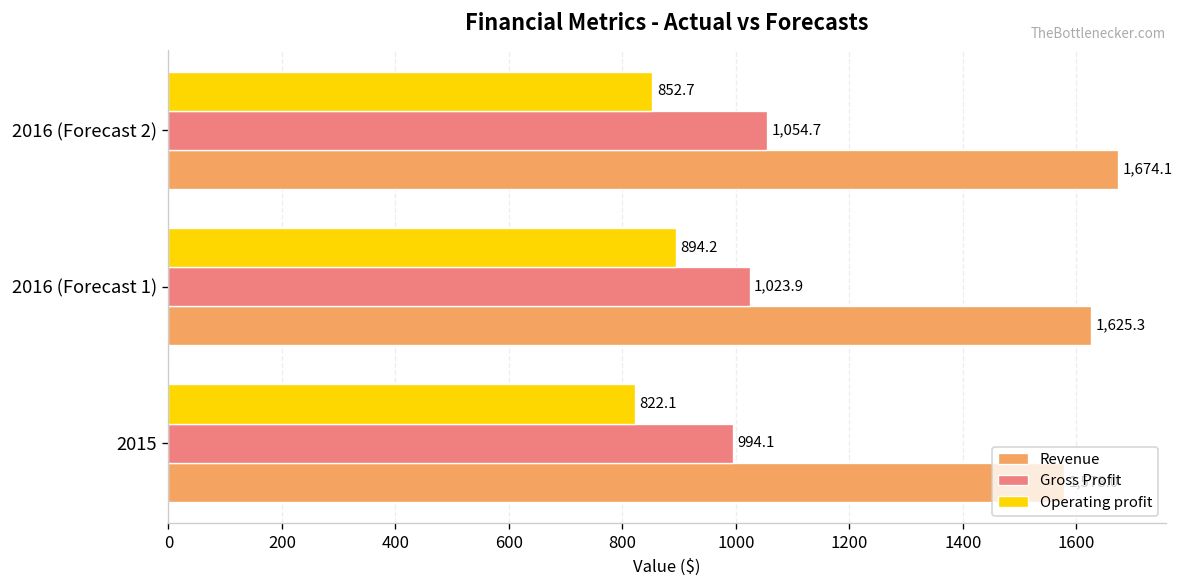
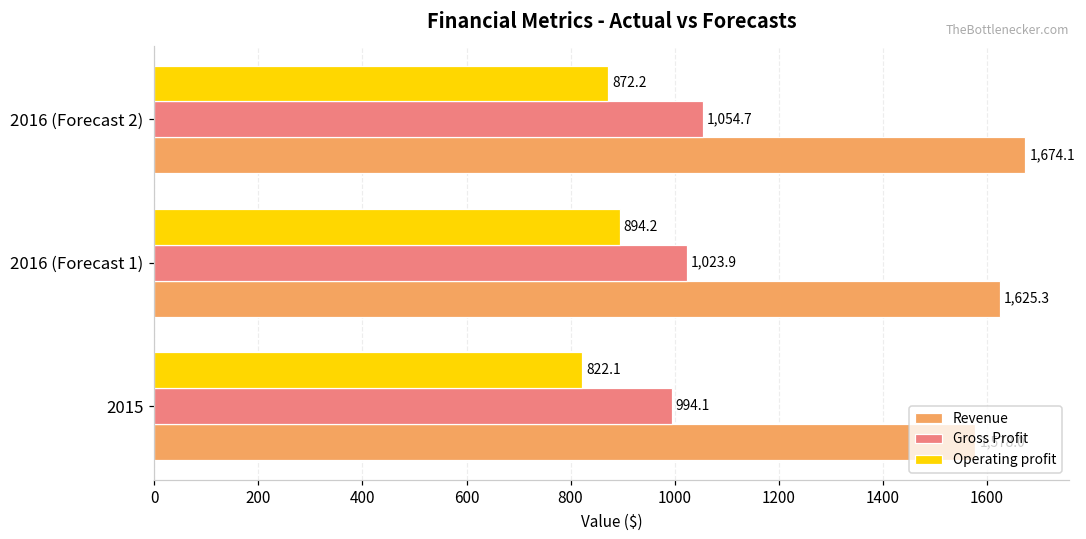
Operating profit, 2016 (Forecast 2): 852.7 -> 872.2
